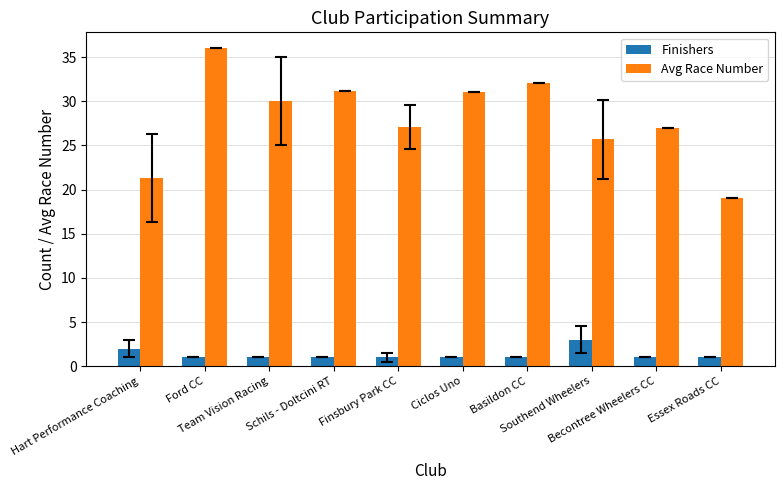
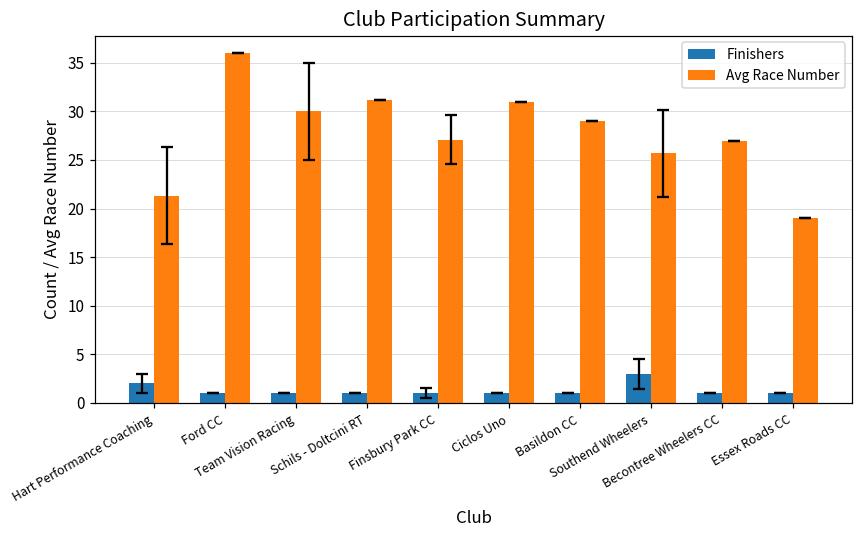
Avg Race Number, Basildon CC: 32 -> 29
